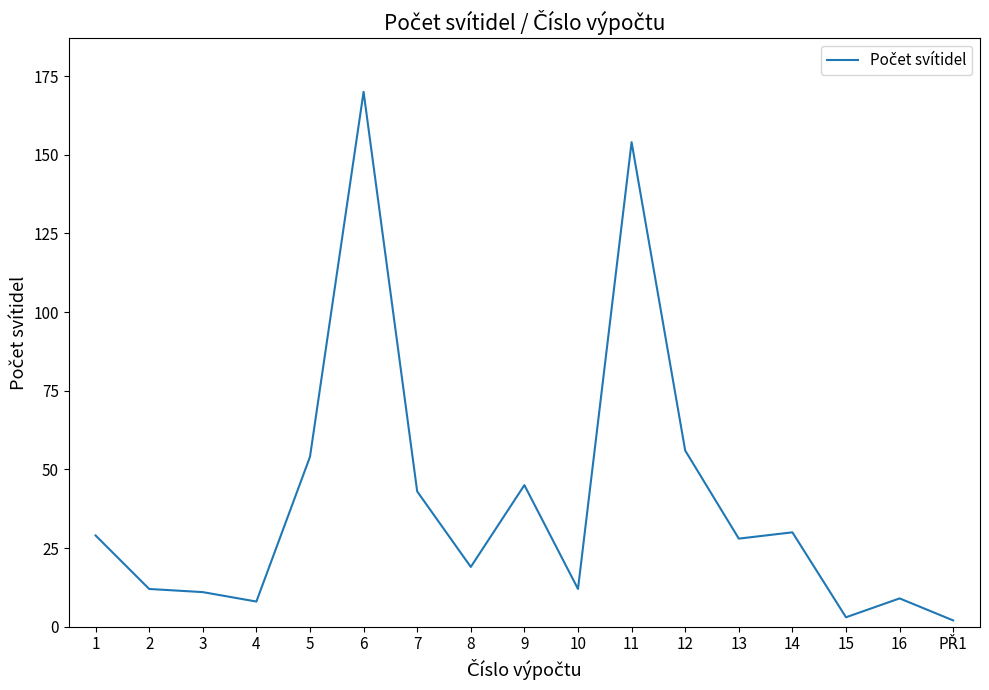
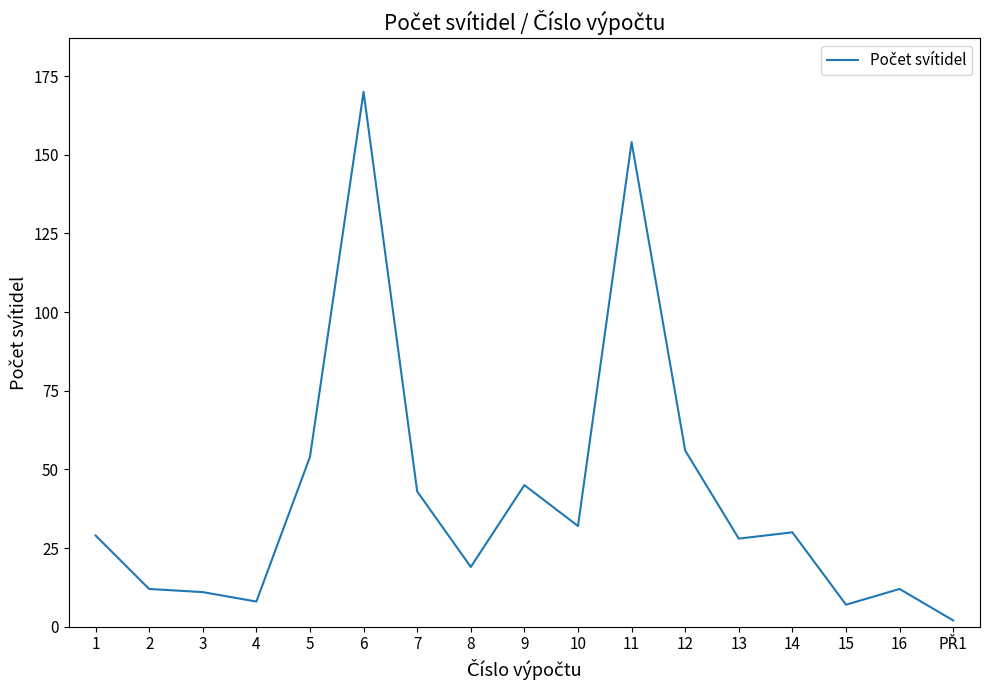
10: 12 -> 32
15: 3 -> 7
16: 9 -> 12
